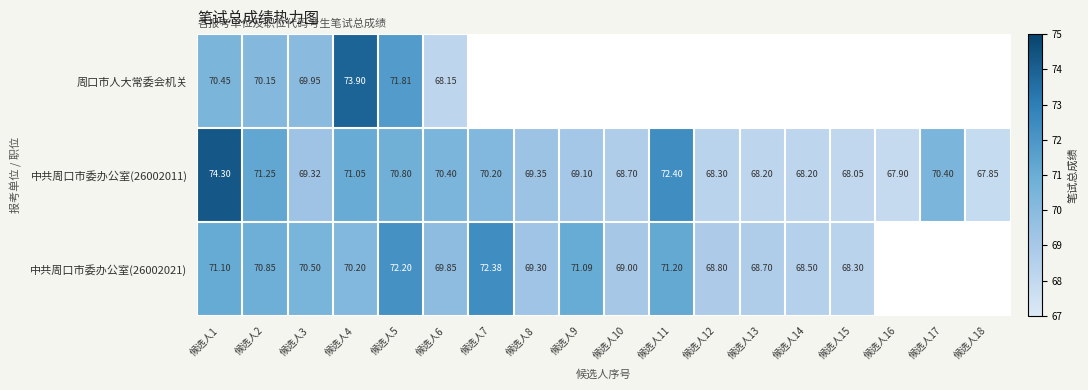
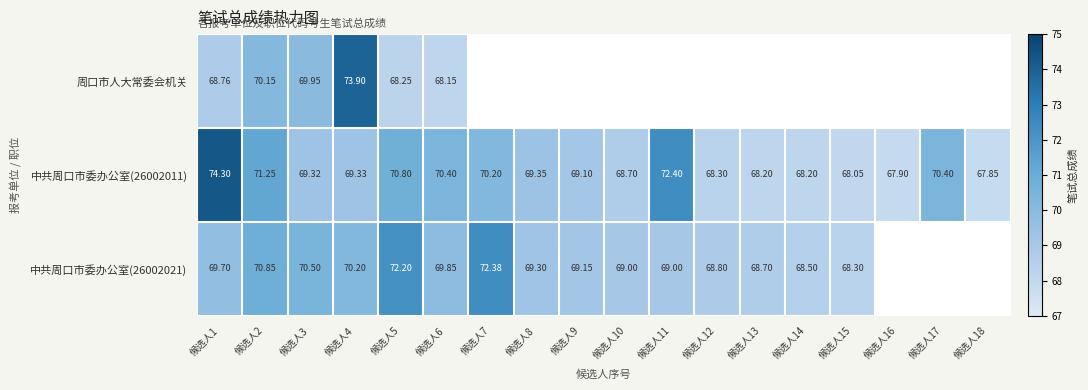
周口市人大常委会机关, 候选人1: 70.45 -> 68.76
周口市人大常委会机关, 候选人5: 71.81 -> 68.25
中共周口市委办公室(26002011), 候选人4: 71.05 -> 69.33
中共周口市委办公室(26002021), 候选人1: 71.10 -> 69.70
中共周口市委办公室(26002021), 候选人9: 71.09 -> 69.15
中共周口市委办公室(26002021), 候选人11: 71.20 -> 69.00
